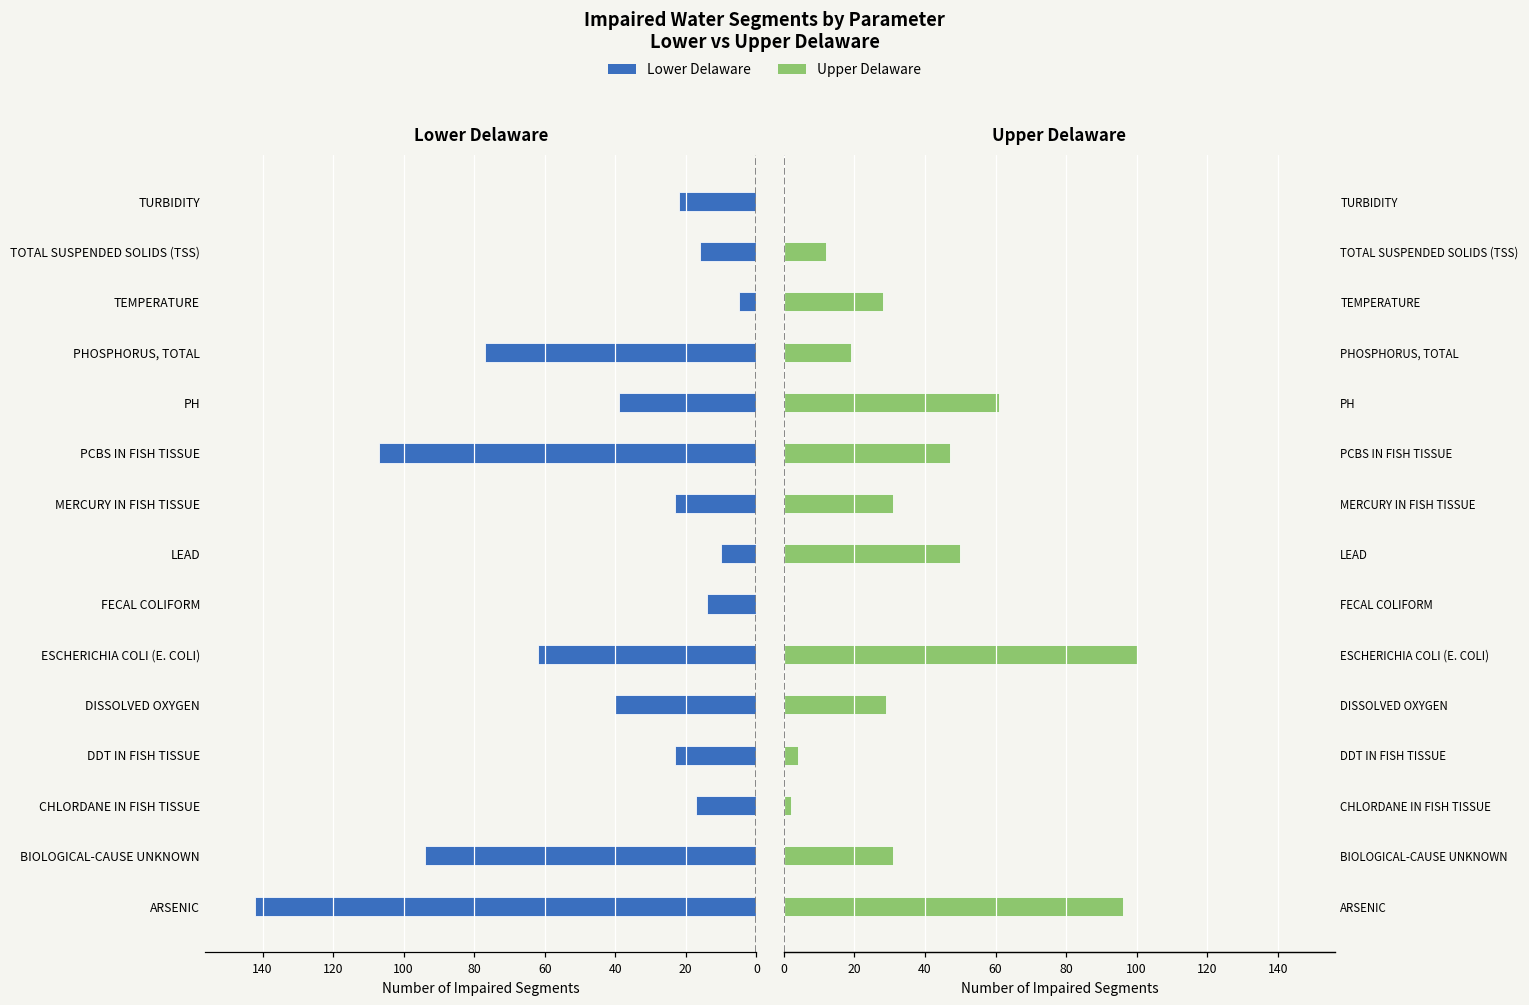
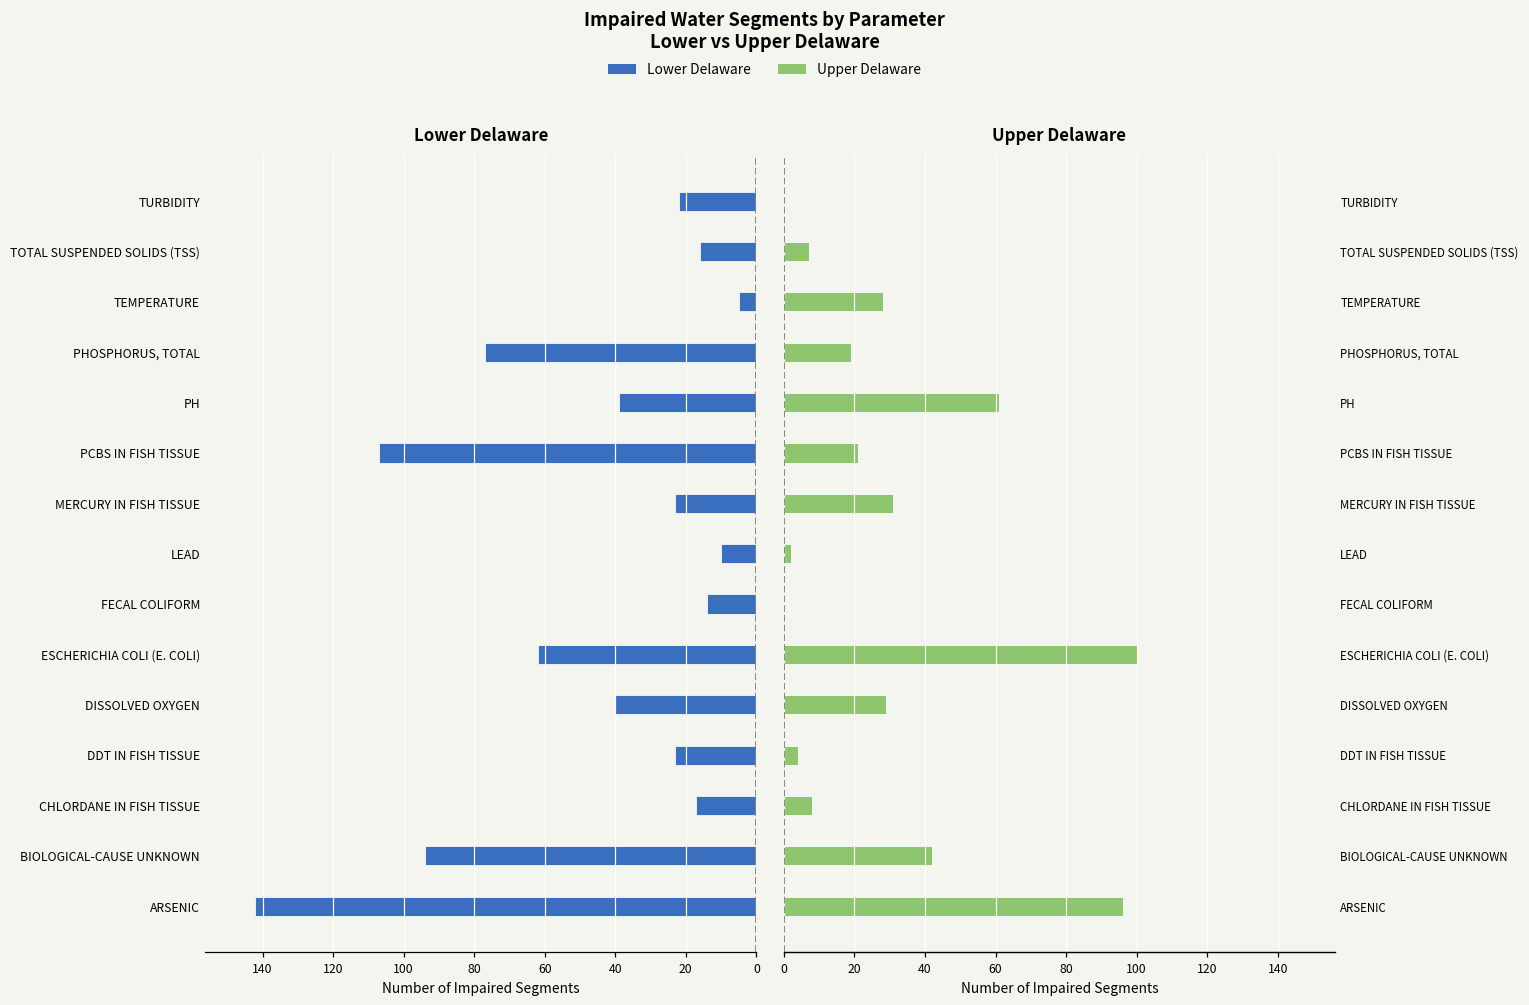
Upper Delaware, TOTAL SUSPENDED SOLIDS (TSS): 12 -> 7
Upper Delaware, PCBS IN FISH TISSUE: 47 -> 21
Upper Delaware, LEAD: 50 -> 2
Upper Delaware, CHLORDANE IN FISH TISSUE: 2 -> 8
Upper Delaware, BIOLOGICAL-CAUSE UNKNOWN: 31 -> 42
